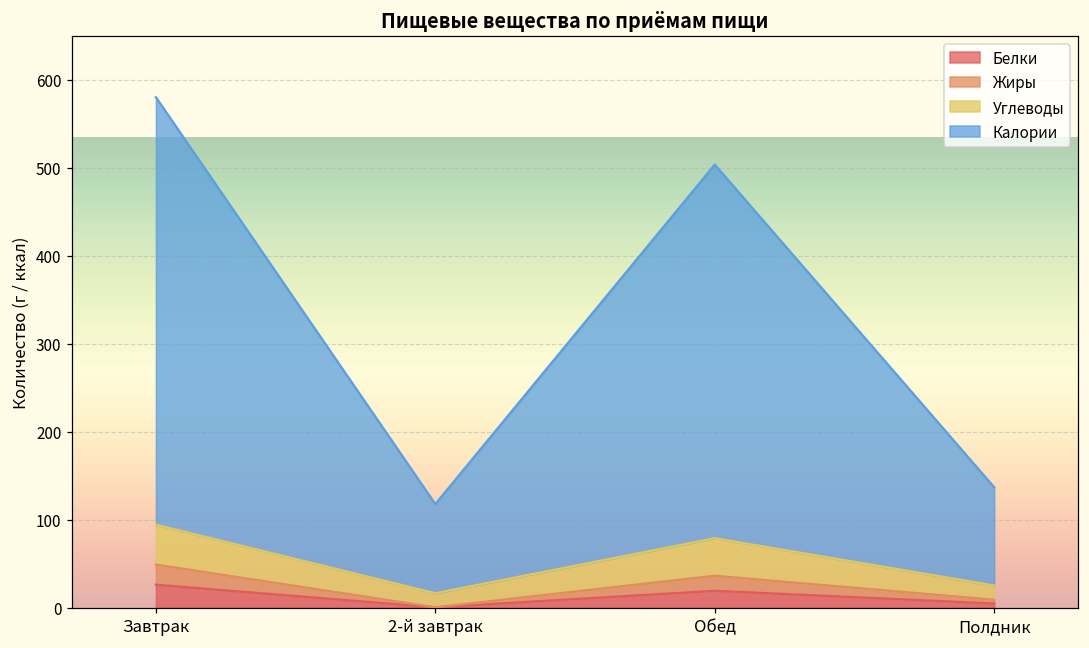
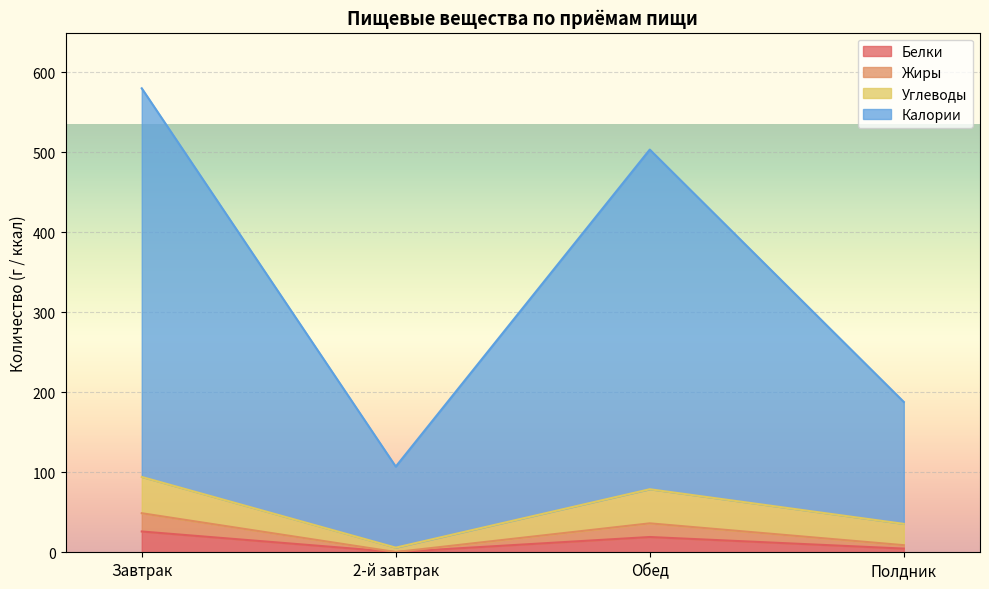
Углеводы, 2-й завтрак: 20 -> 10
Углеводы, Полдник: 20 -> 30
Калории, Полдник: 110 -> 150
